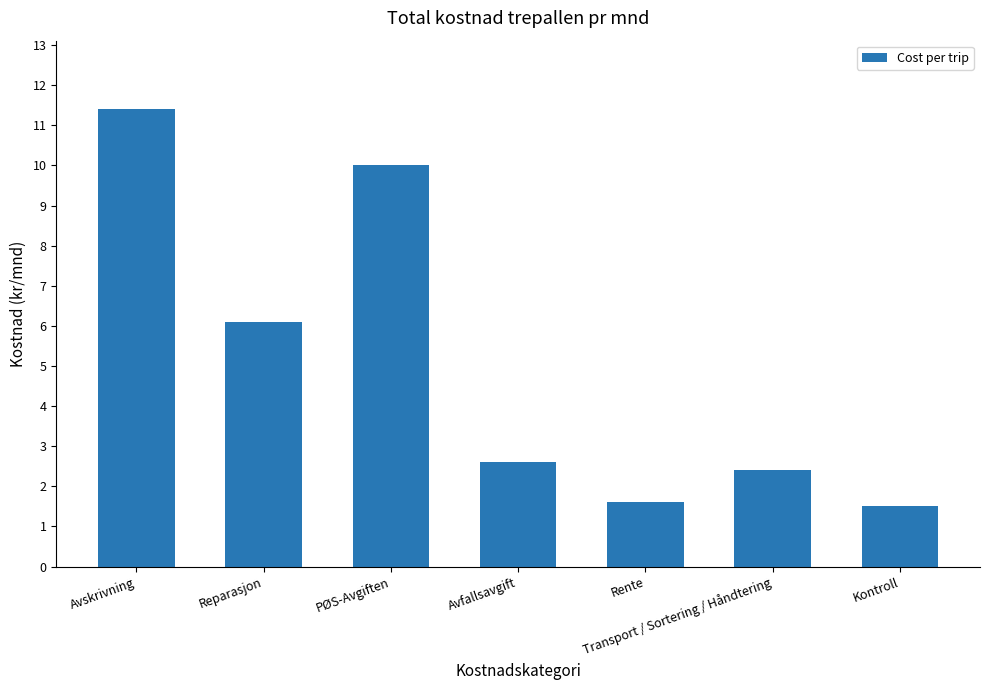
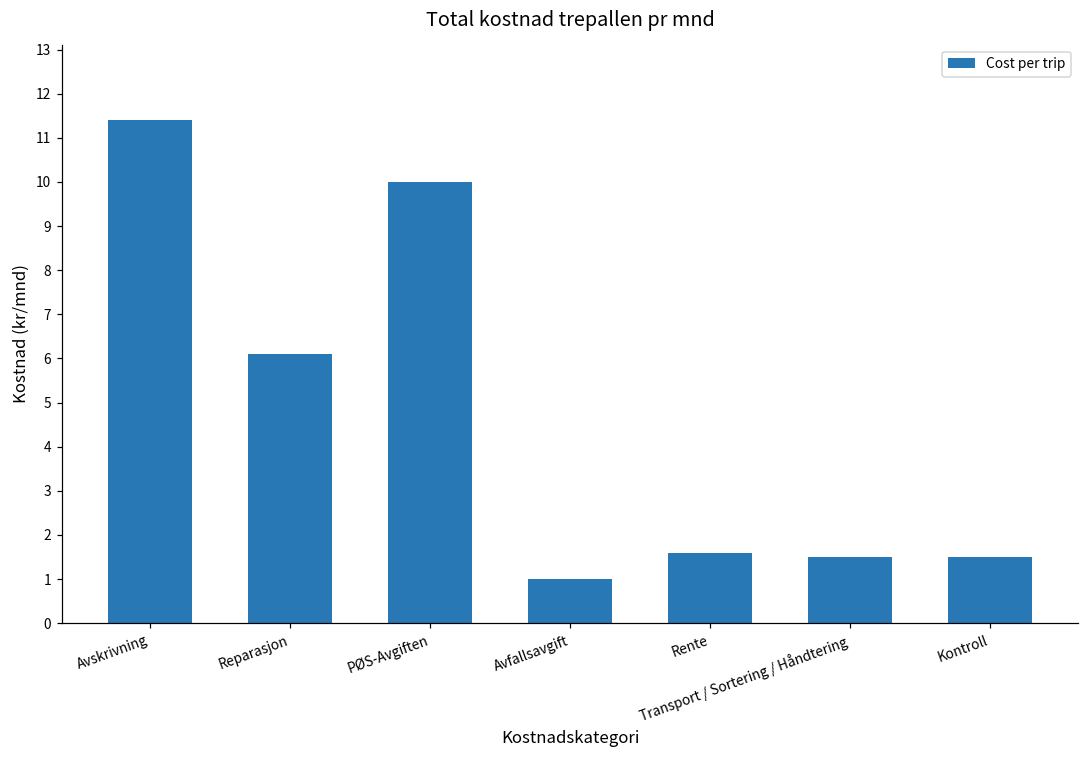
Avfallsavgift: 2.6 -> 1.0
Transport / Sortering / Håndtering: 2.4 -> 1.5
